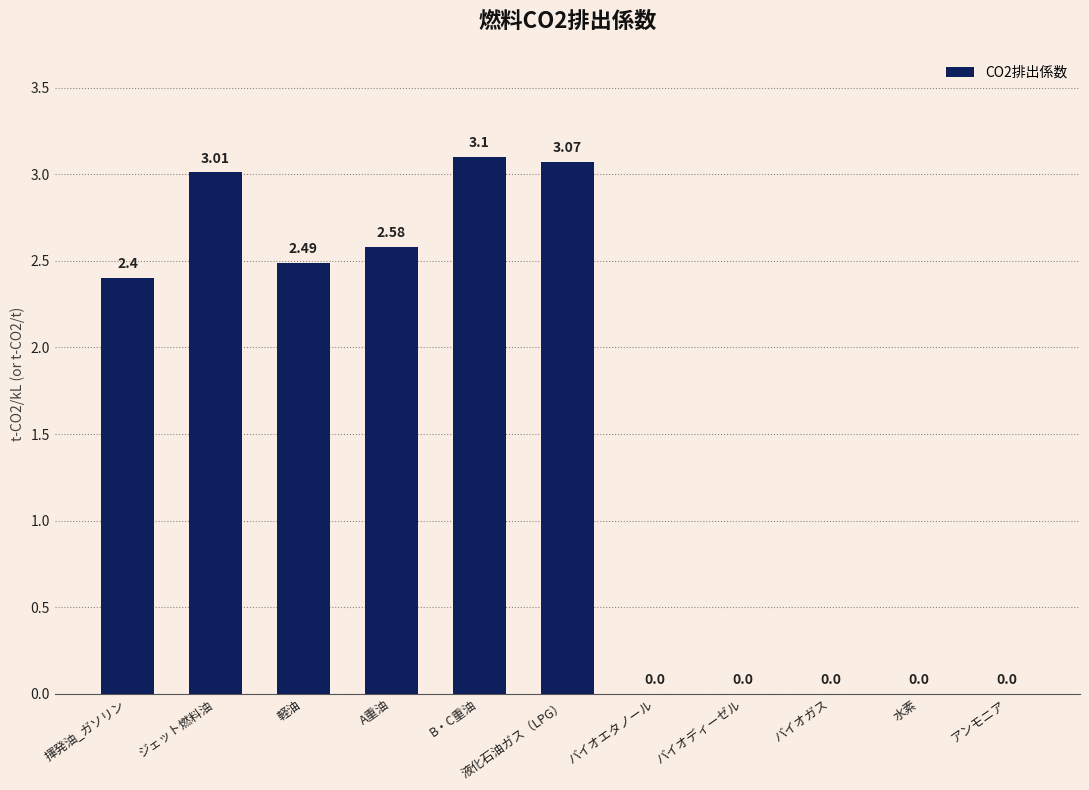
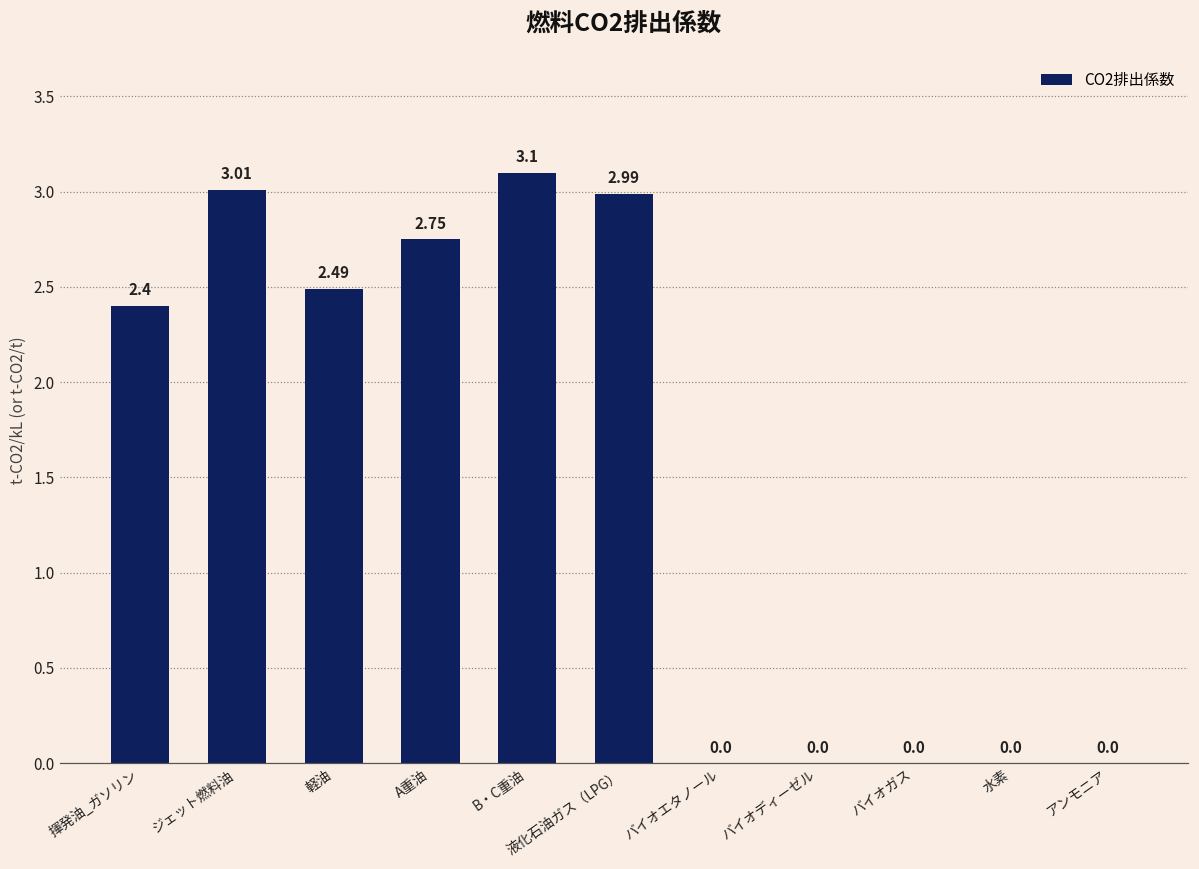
A重油: 2.58 -> 2.75
液化石油ガス（LPG）: 3.07 -> 2.99
